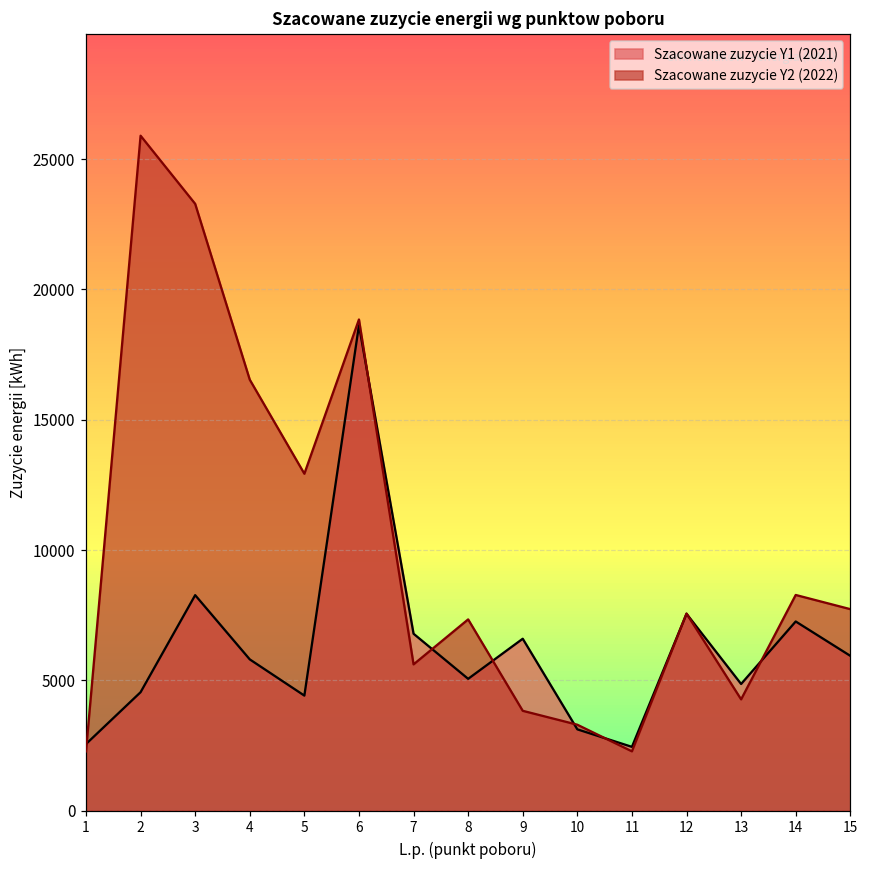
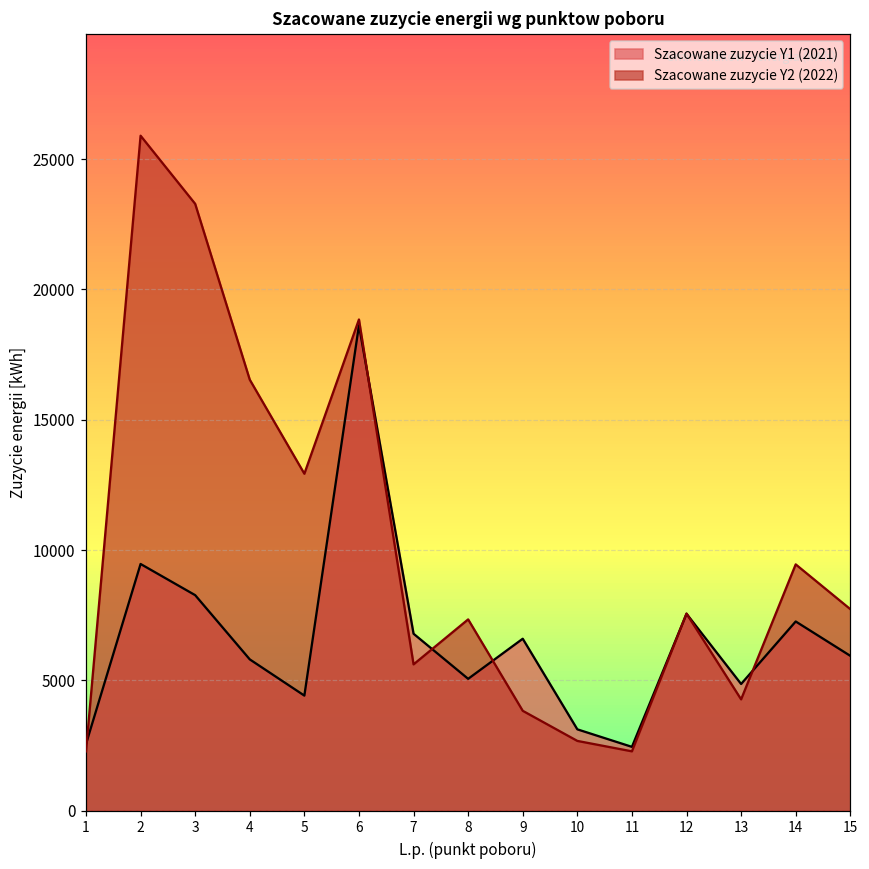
Szacowane zuzycie Y1 (2021), 2: 4500 -> 9500
Szacowane zuzycie Y2 (2022), 10: 3300 -> 2700
Szacowane zuzycie Y2 (2022), 14: 8300 -> 9400
